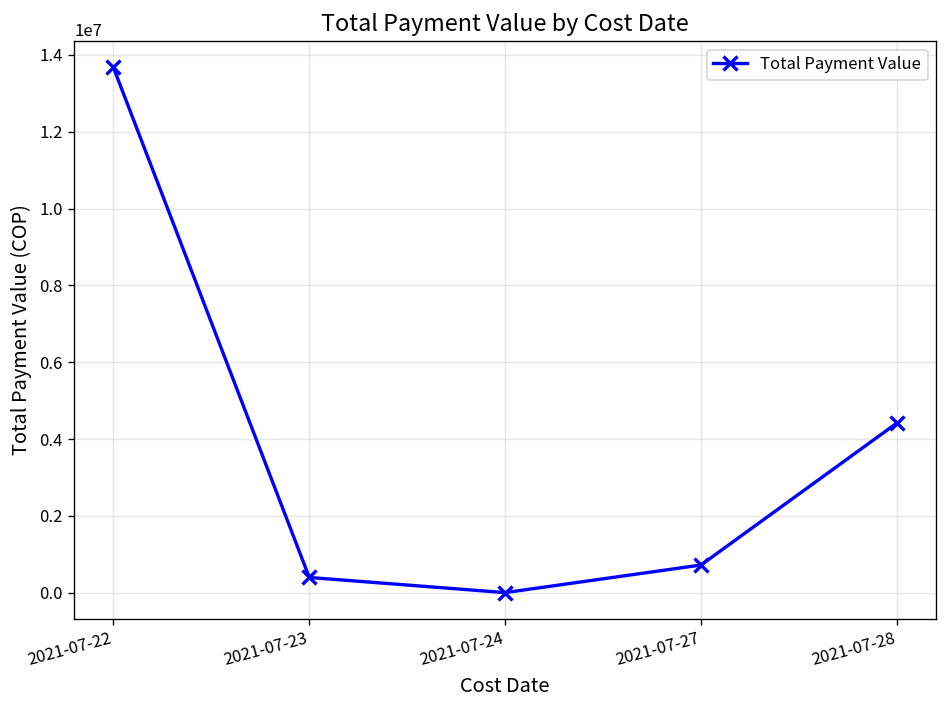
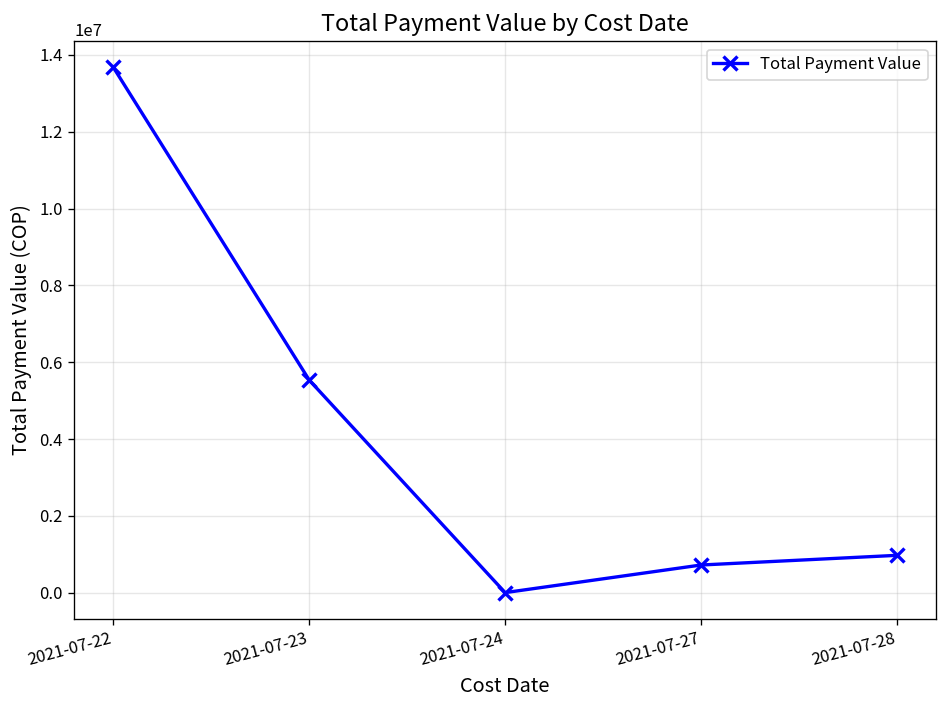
2021-07-23: 400000 -> 5500000
2021-07-28: 4400000 -> 1000000
